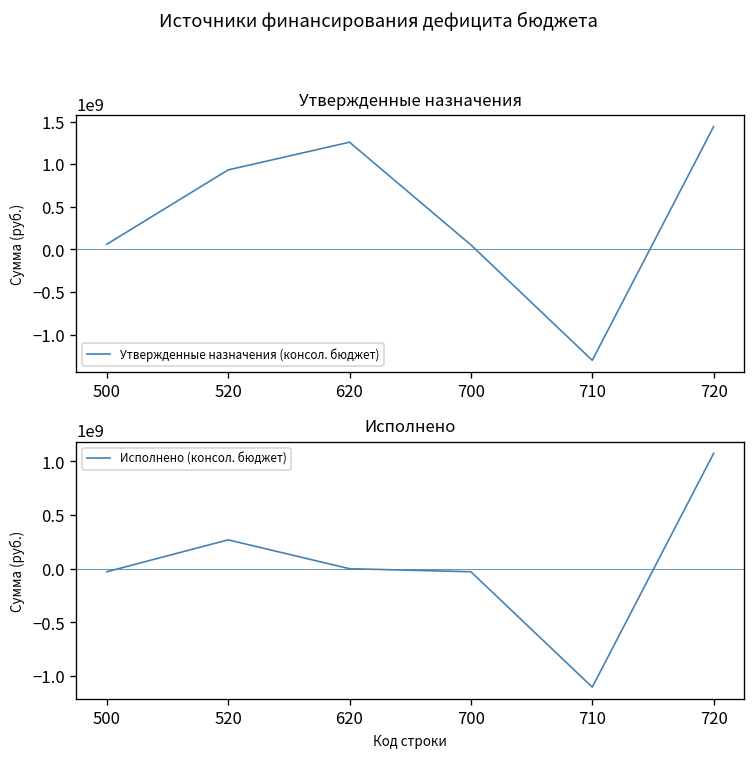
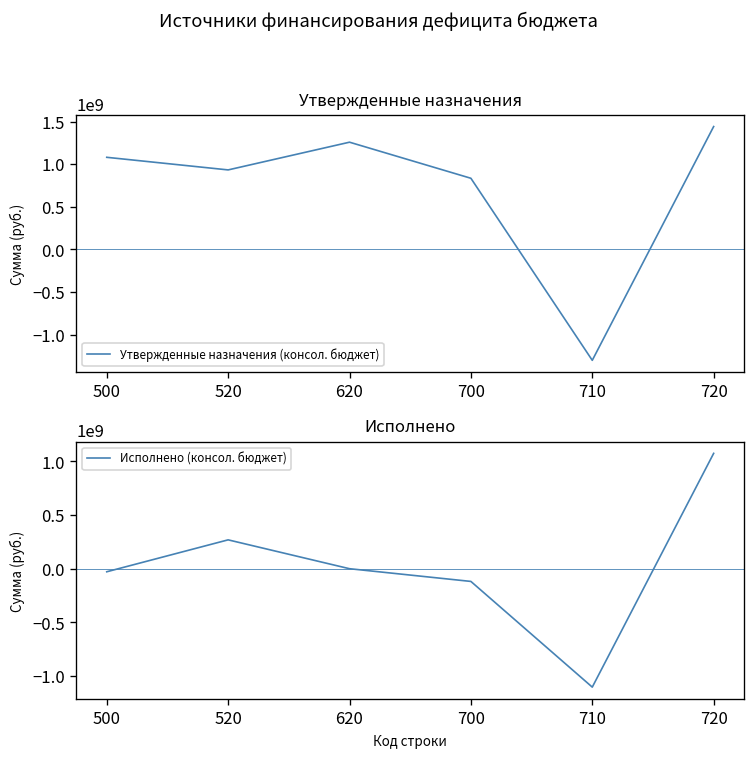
Утвержденные назначения, 500: 100000000 -> 1100000000
Утвержденные назначения, 700: 100000000 -> 800000000
Исполнено, 700: 0 -> -100000000
